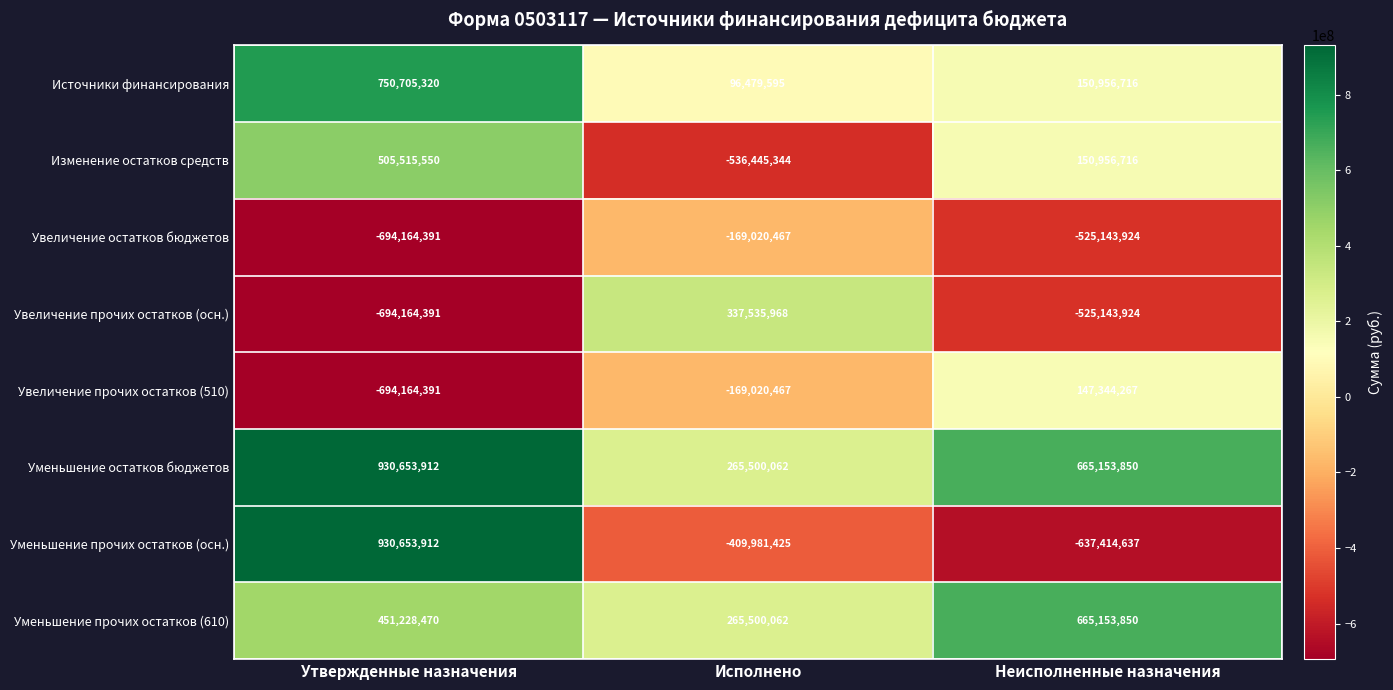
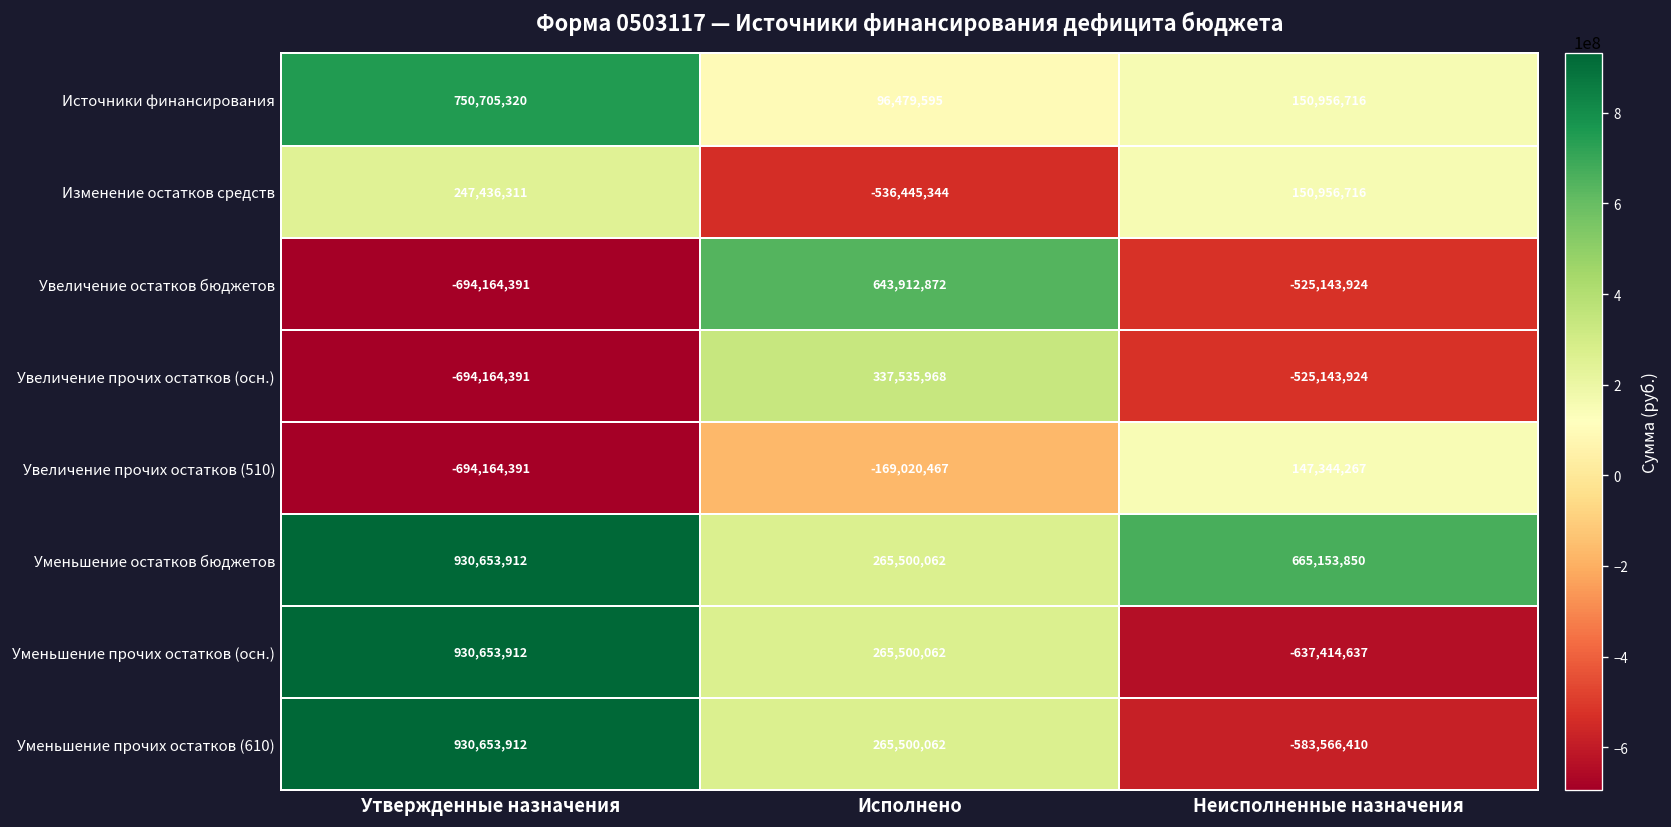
Изменение остатков средств, Утвержденные назначения: 505,515,550 -> 247,436,311
Увеличение остатков бюджетов, Исполнено: -169,020,467 -> 643,912,872
Уменьшение прочих остатков (осн.), Исполнено: -409,981,425 -> 265,500,062
Уменьшение прочих остатков (610), Утвержденные назначения: 451,228,470 -> 930,653,912
Уменьшение прочих остатков (610), Неисполненные назначения: 665,153,850 -> -583,566,410
